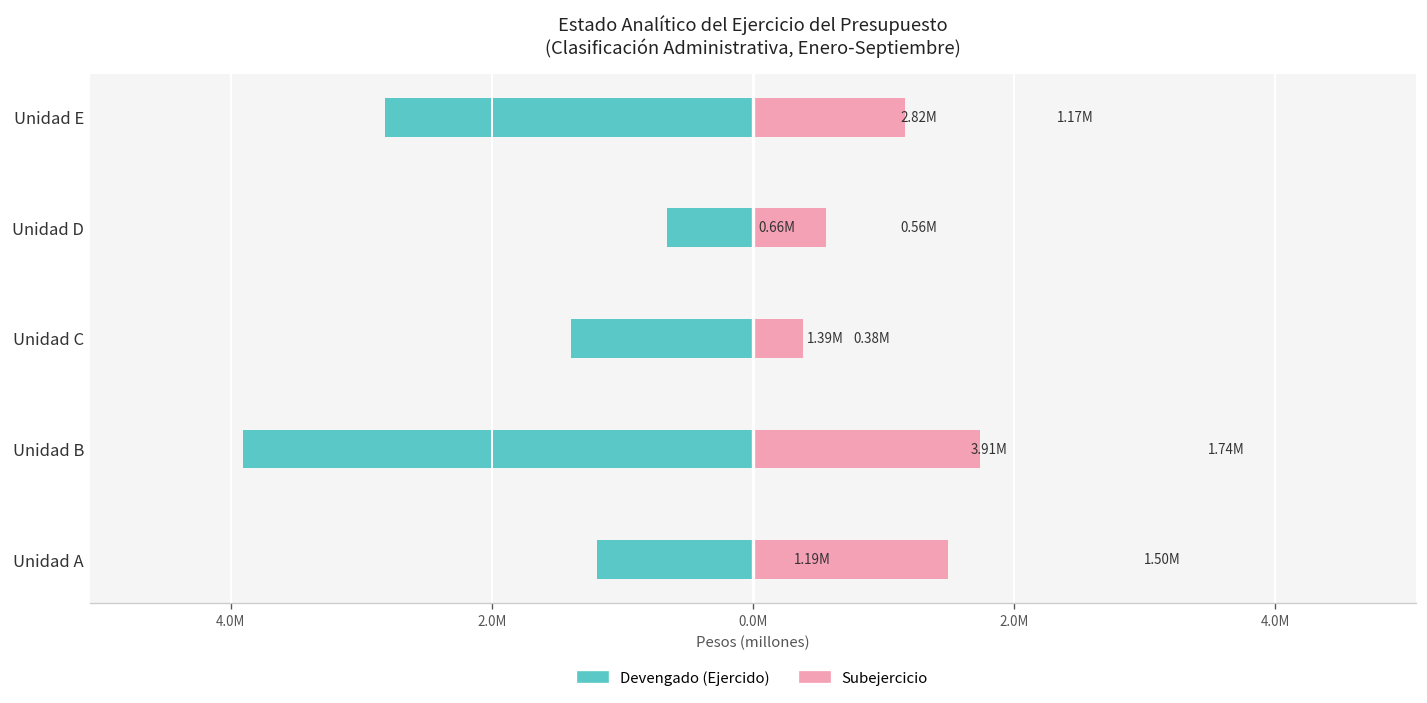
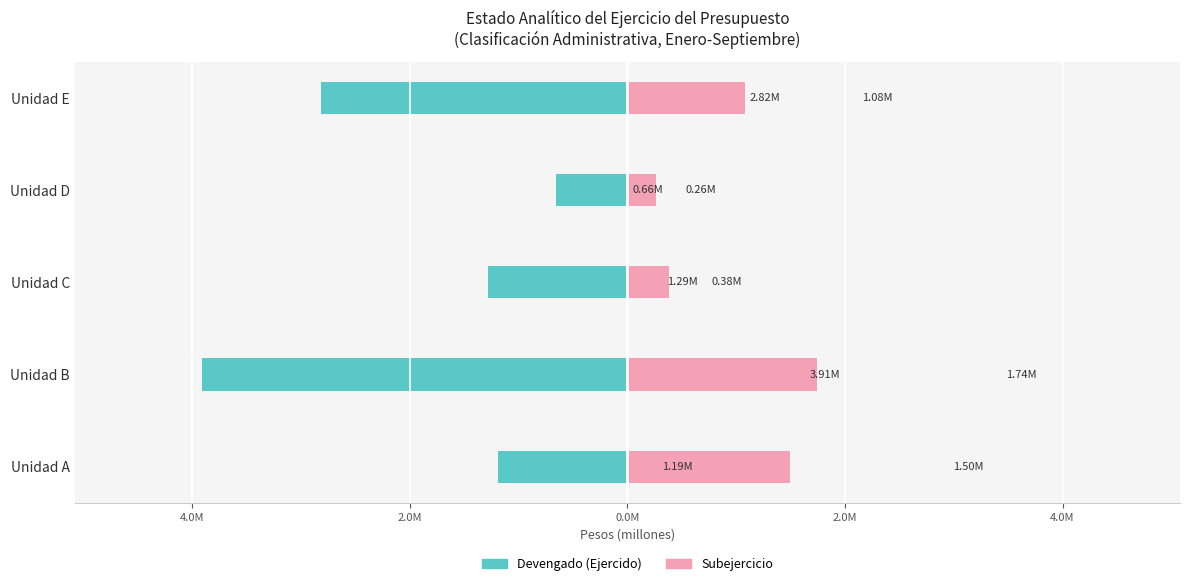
Subejercicio, Unidad E: 1.17M -> 1.08M
Subejercicio, Unidad D: 0.56M -> 0.26M
Devengado (Ejercido), Unidad C: 1.39M -> 1.29M
